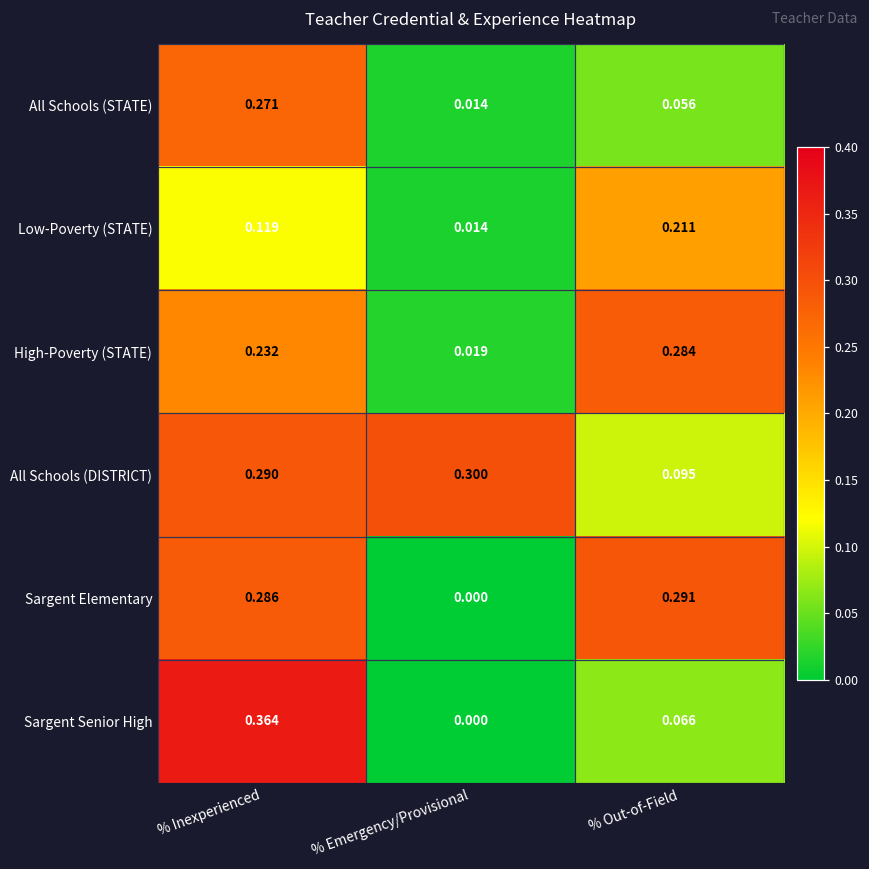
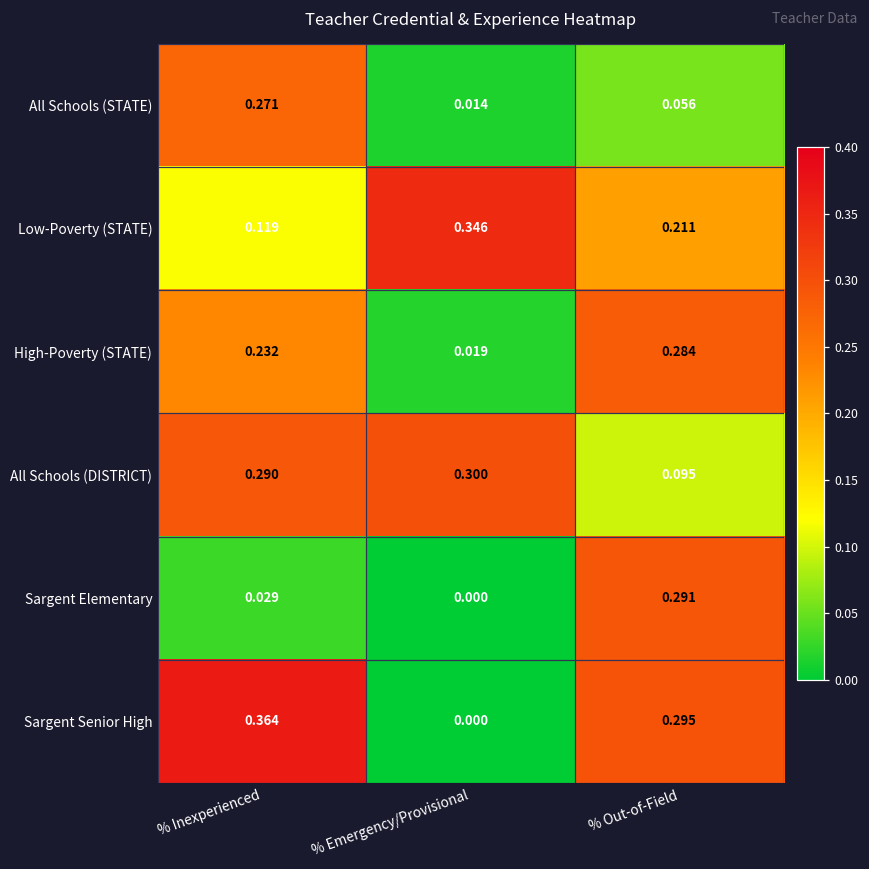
Low-Poverty (STATE), % Emergency/Provisional: 0.014 -> 0.346
Sargent Elementary, % Inexperienced: 0.286 -> 0.029
Sargent Senior High, % Out-of-Field: 0.066 -> 0.295
